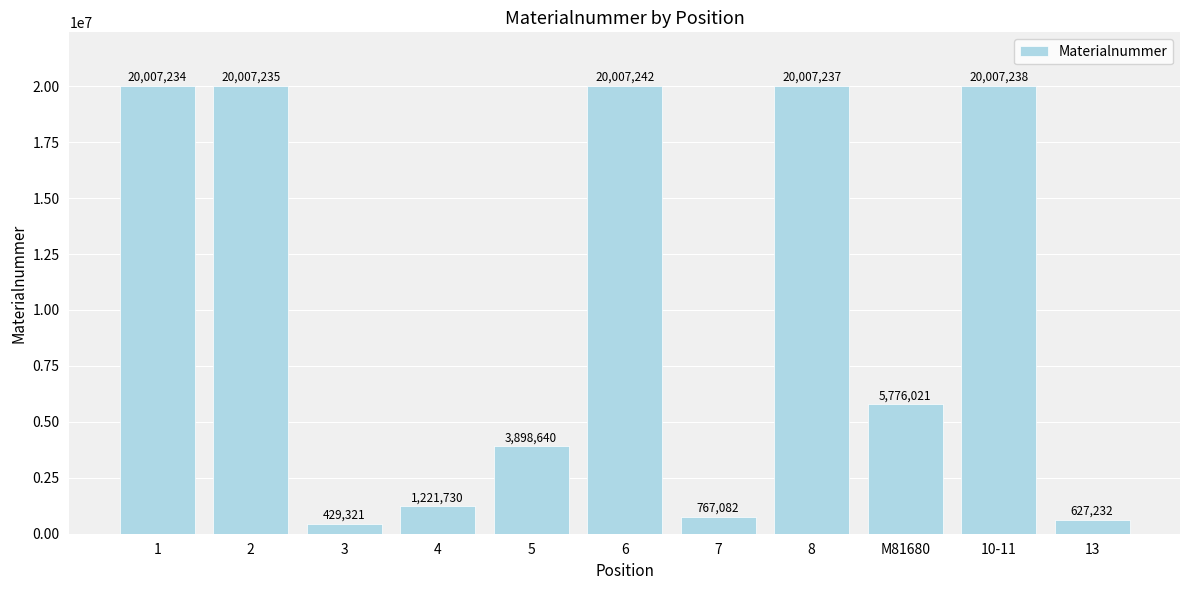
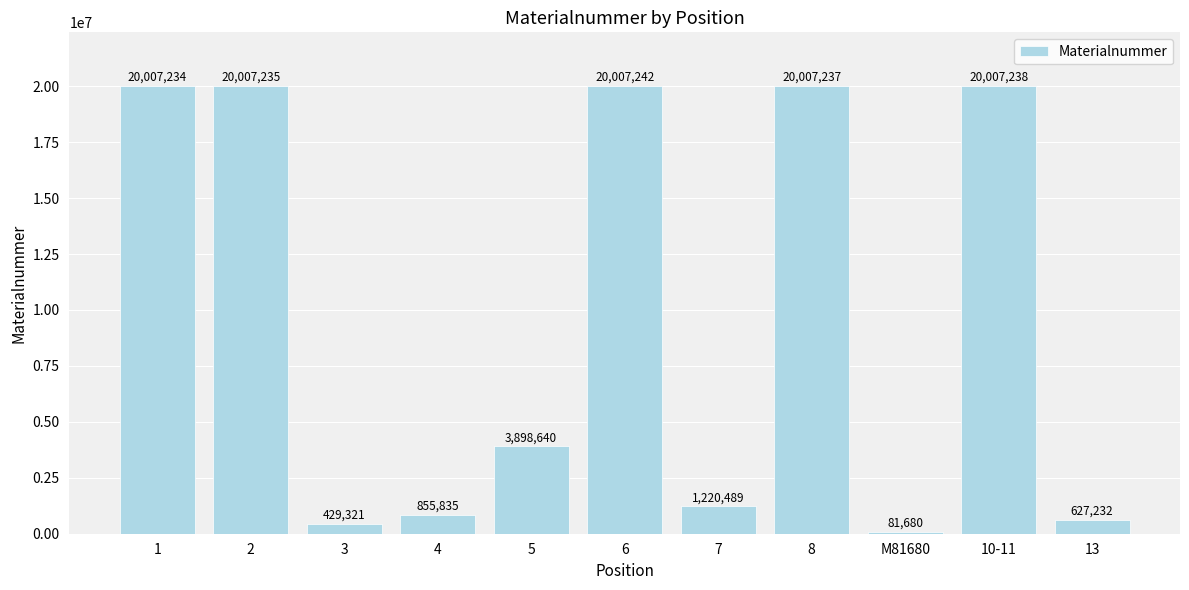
4: 1,221,730 -> 855,835
7: 767,082 -> 1,220,489
M81680: 5,776,021 -> 81,680
